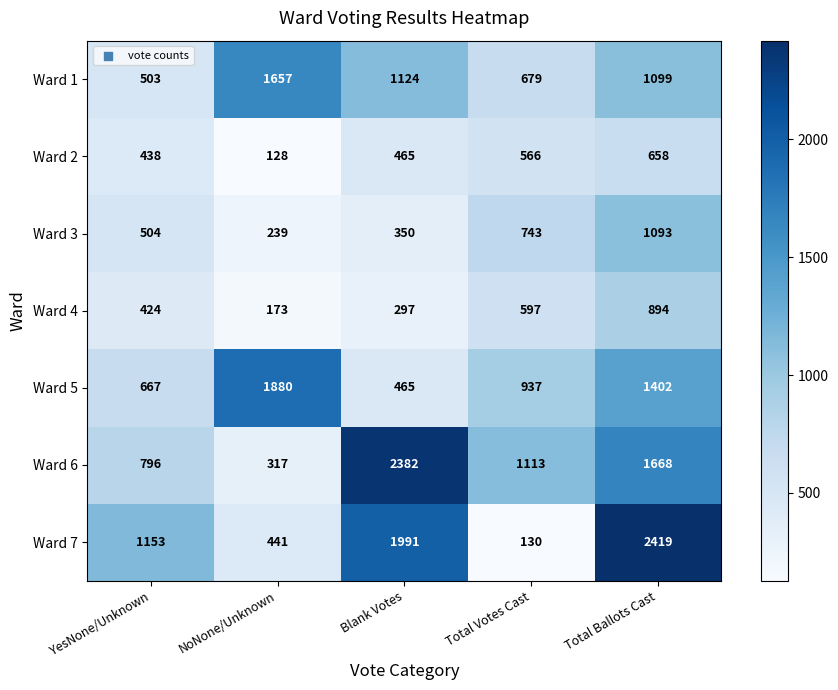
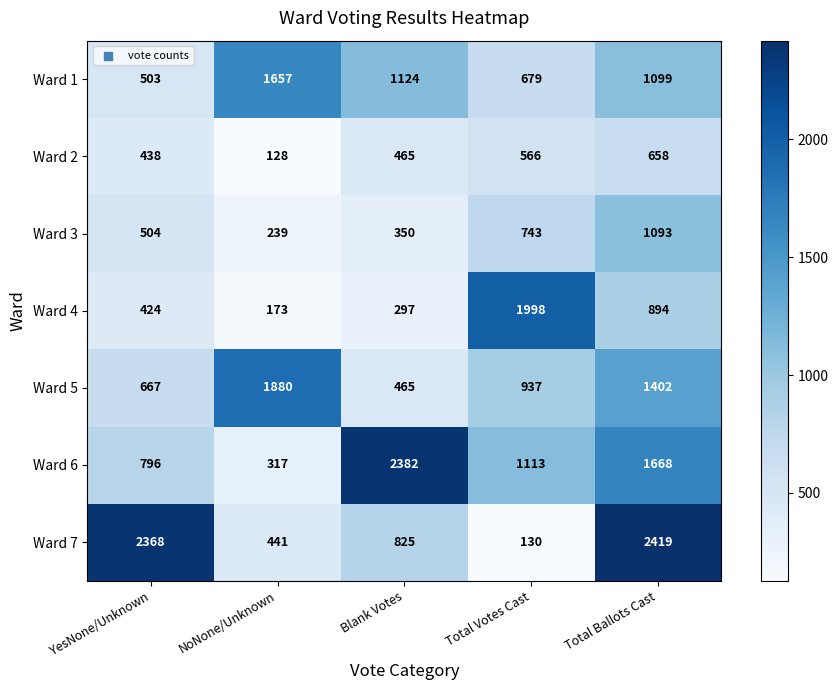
Ward 4, Total Votes Cast: 597 -> 1998
Ward 7, YesNone/Unknown: 1153 -> 2368
Ward 7, Blank Votes: 1991 -> 825
